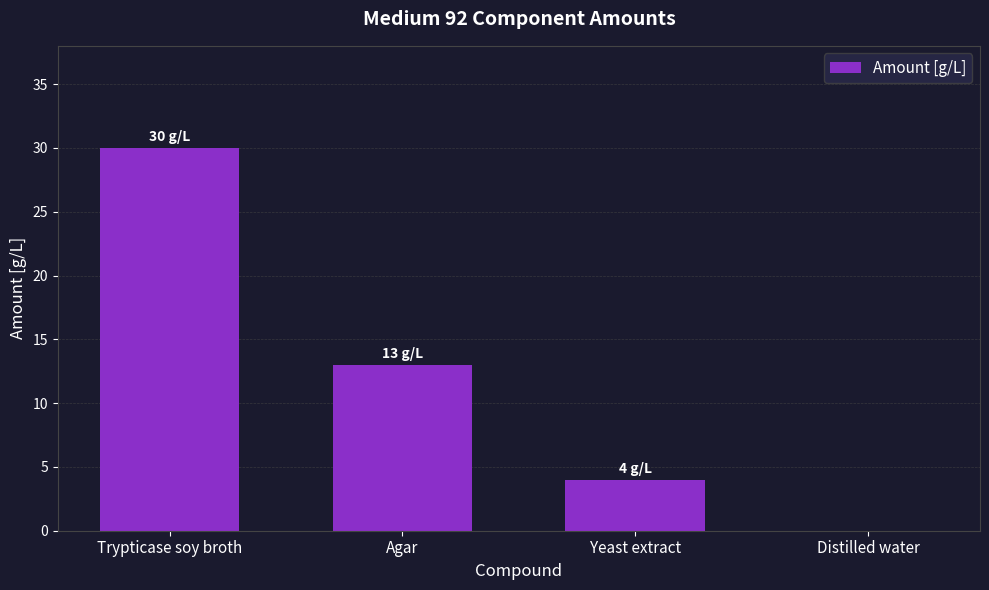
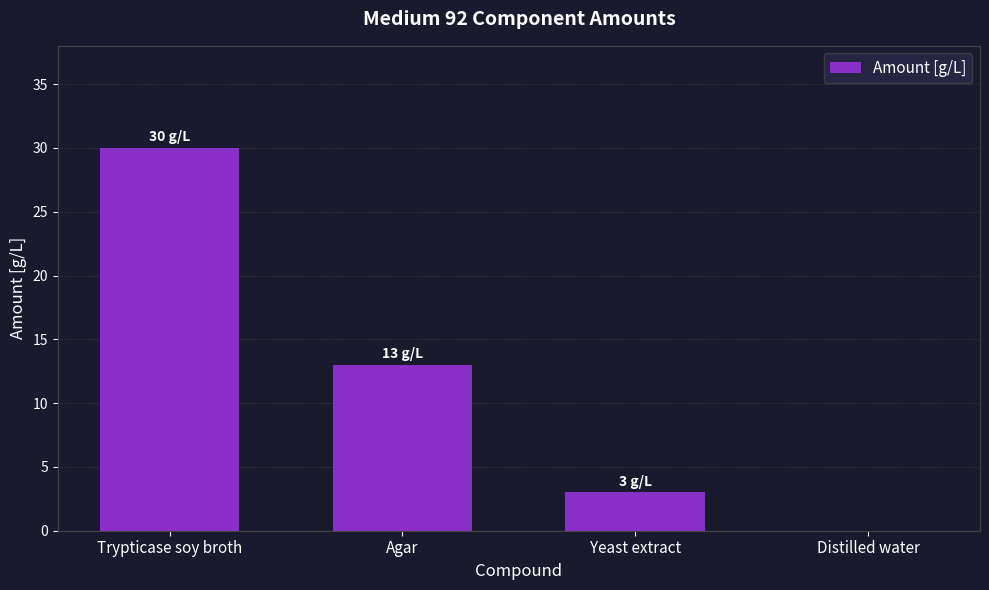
Yeast extract: 4 -> 3
